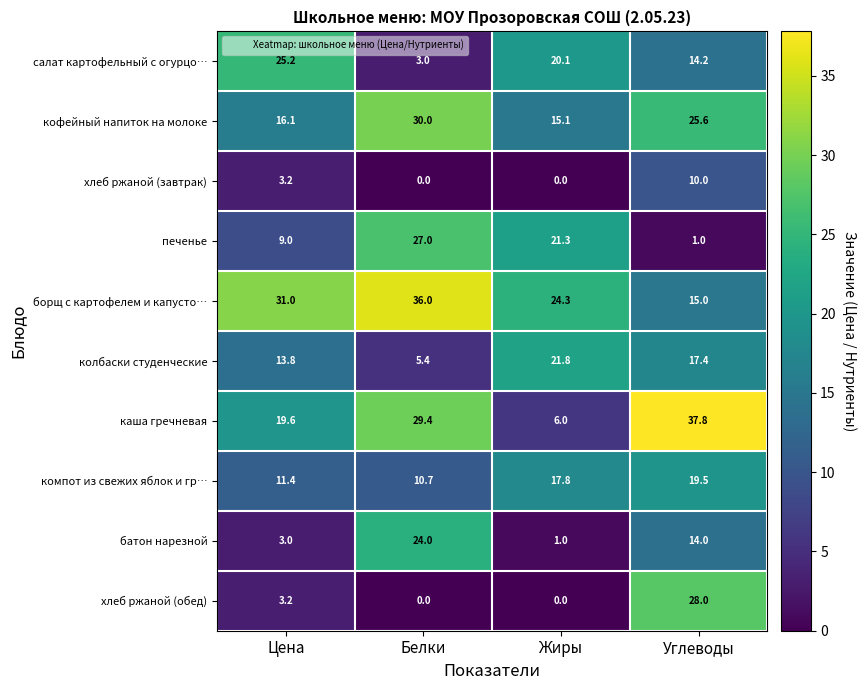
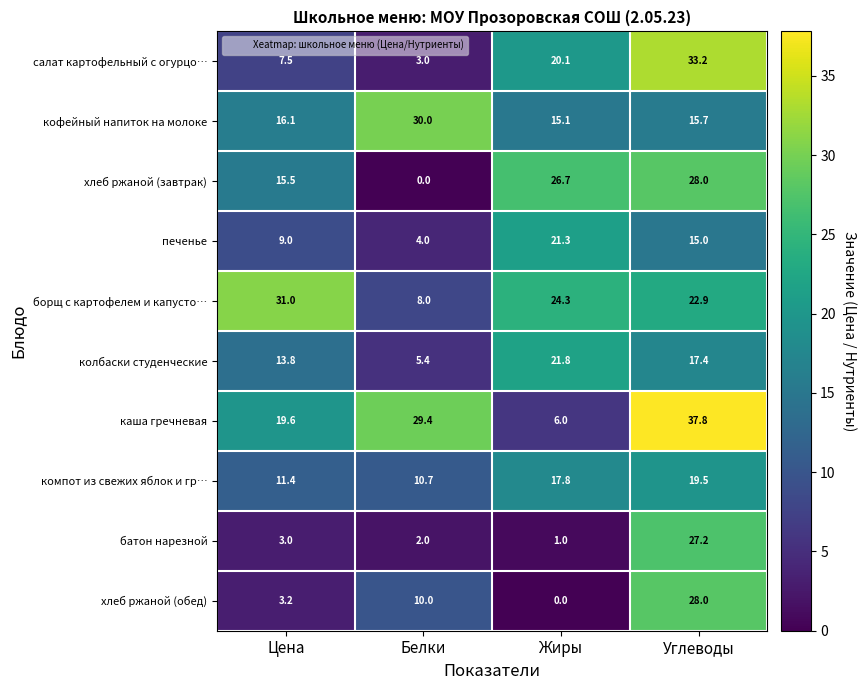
салат картофельный с огурцо…, Цена: 25.2 -> 7.5
салат картофельный с огурцо…, Углеводы: 14.2 -> 33.2
кофейный напиток на молоке, Углеводы: 25.6 -> 15.7
хлеб ржаной (завтрак), Цена: 3.2 -> 15.5
хлеб ржаной (завтрак), Жиры: 0.0 -> 26.7
хлеб ржаной (завтрак), Углеводы: 10.0 -> 28.0
печенье, Белки: 27.0 -> 4.0
печенье, Углеводы: 1.0 -> 15.0
борщ с картофелем и капусто…, Белки: 36.0 -> 8.0
борщ с картофелем и капусто…, Углеводы: 15.0 -> 22.9
батон нарезной, Белки: 24.0 -> 2.0
батон нарезной, Углеводы: 14.0 -> 27.2
хлеб ржаной (обед), Белки: 0.0 -> 10.0
